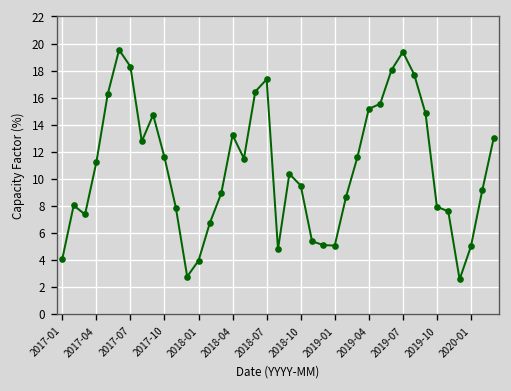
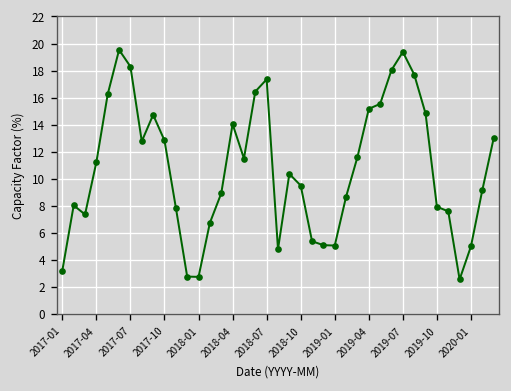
2017-01: 4.1 -> 3.2
2017-10: 11.6 -> 12.8
2018-01: 3.9 -> 2.7
2018-04: 13.2 -> 14.0
